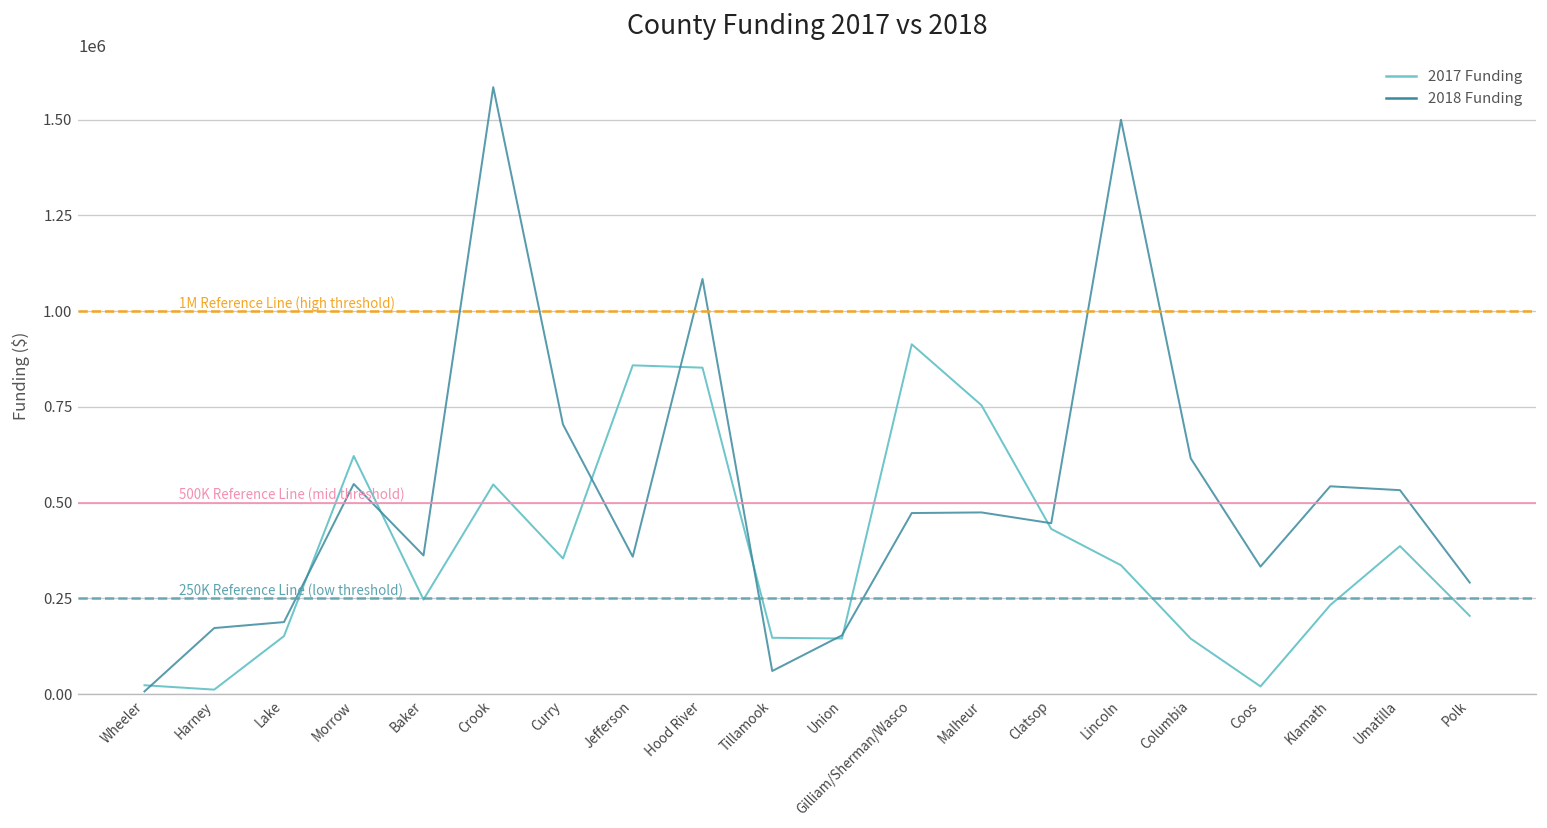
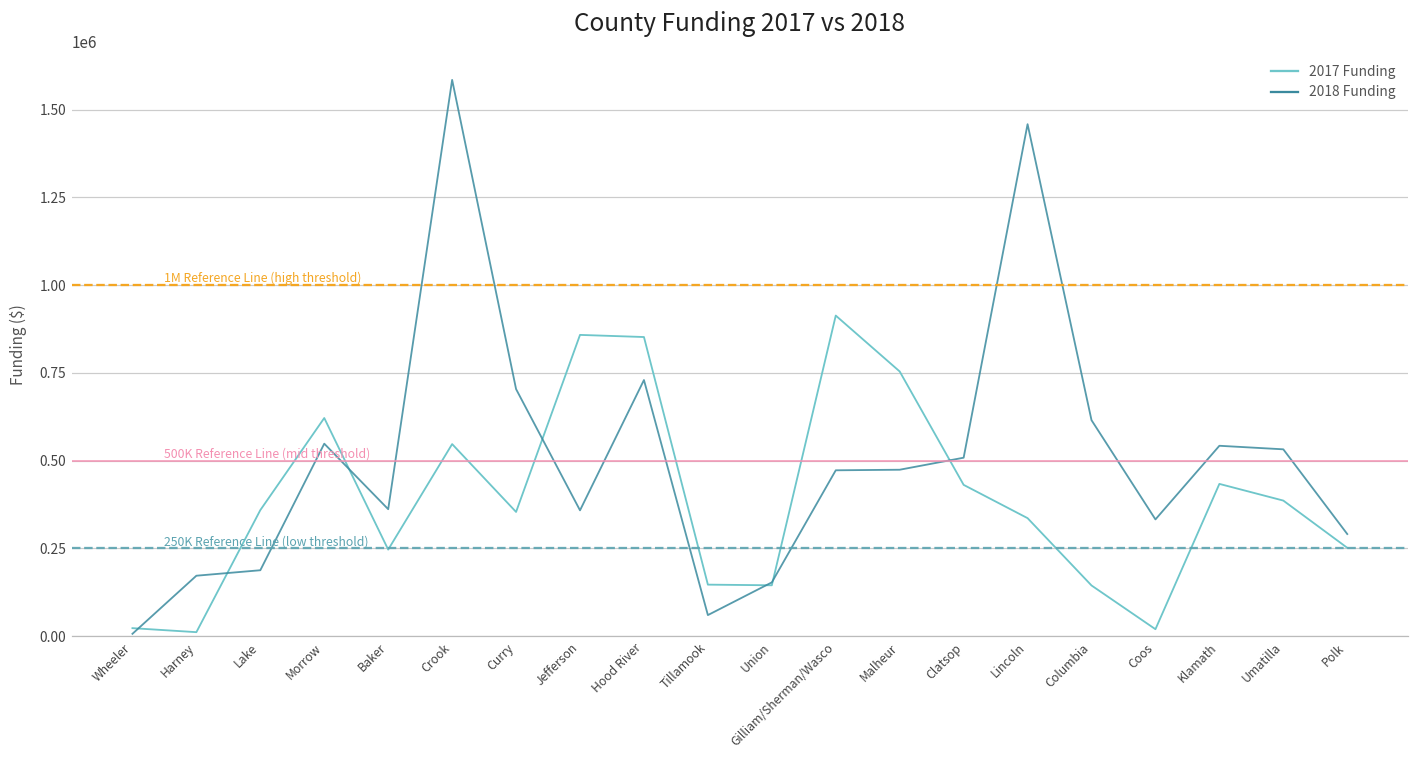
2017 Funding, Lake: 150000 -> 360000
2018 Funding, Hood River: 1080000 -> 730000
2018 Funding, Clatsop: 450000 -> 510000
2018 Funding, Lincoln: 1500000 -> 1460000
2017 Funding, Klamath: 230000 -> 430000
2017 Funding, Polk: 200000 -> 250000
